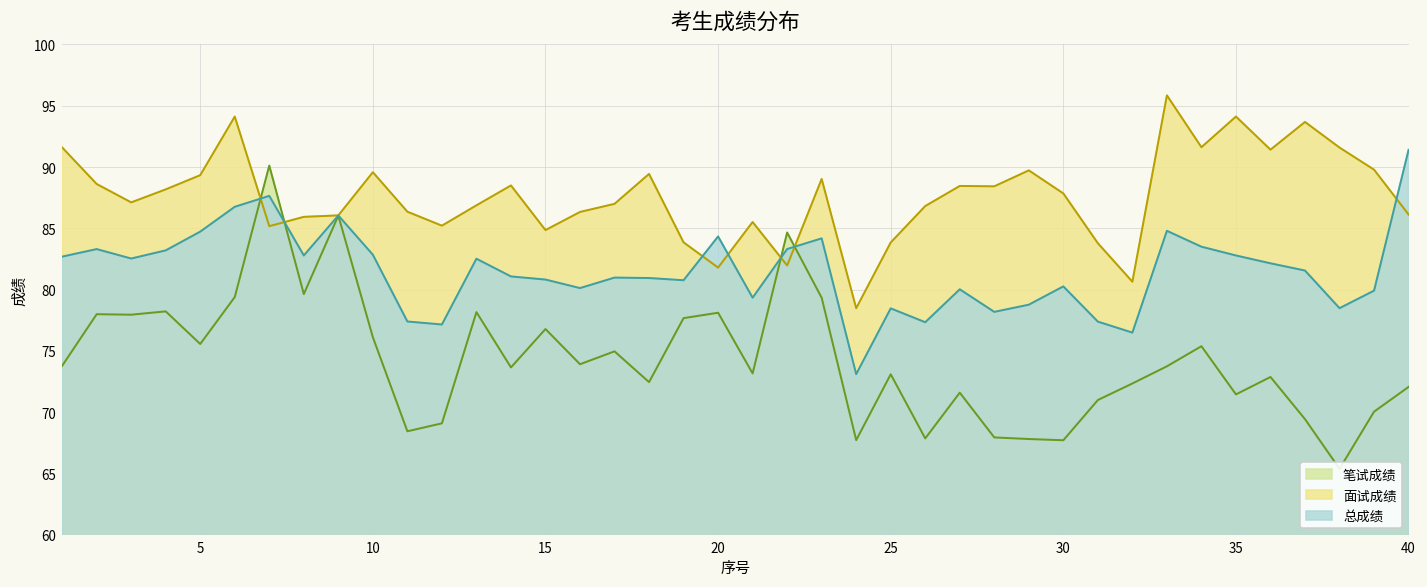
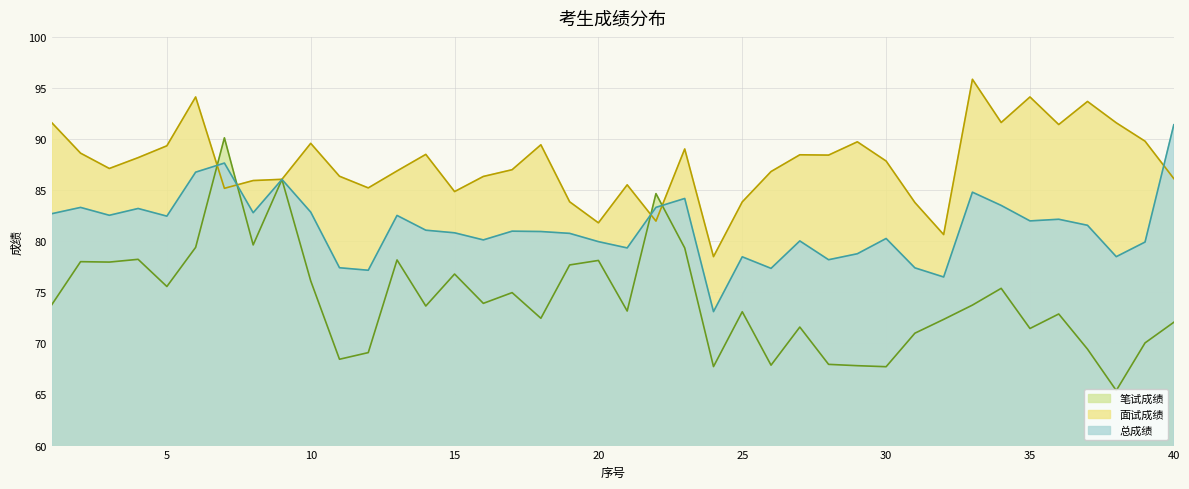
总成绩, 5: 84.7 -> 82.5
总成绩, 20: 84.3 -> 80.0
总成绩, 35: 82.8 -> 82.0
